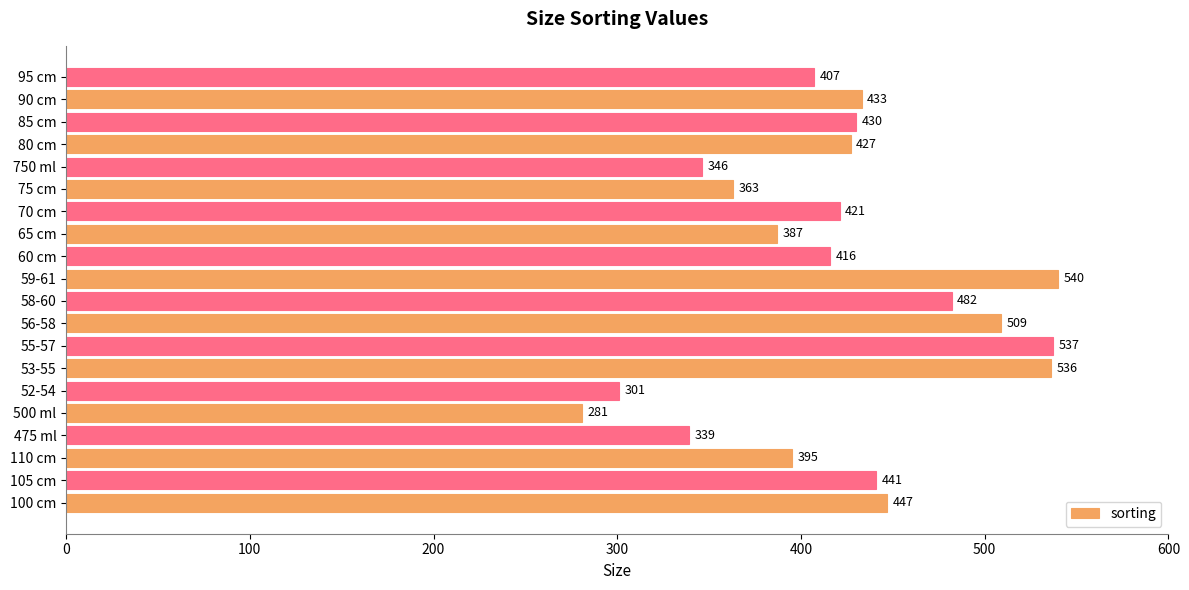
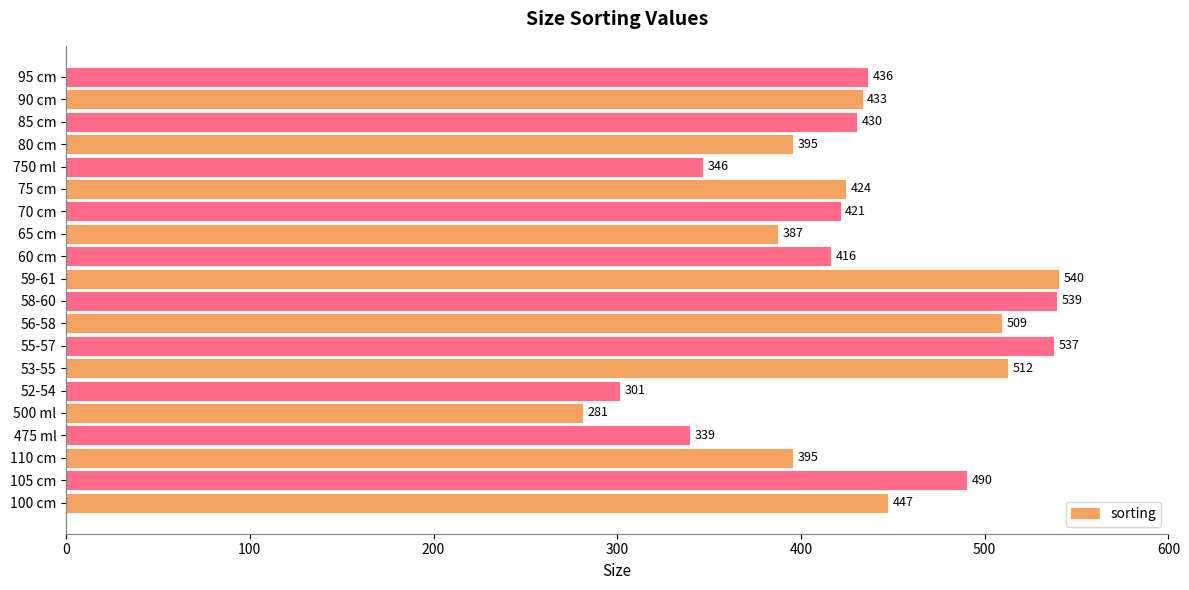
95 cm: 407 -> 436
80 cm: 427 -> 395
75 cm: 363 -> 424
58-60: 482 -> 539
53-55: 536 -> 512
105 cm: 441 -> 490
